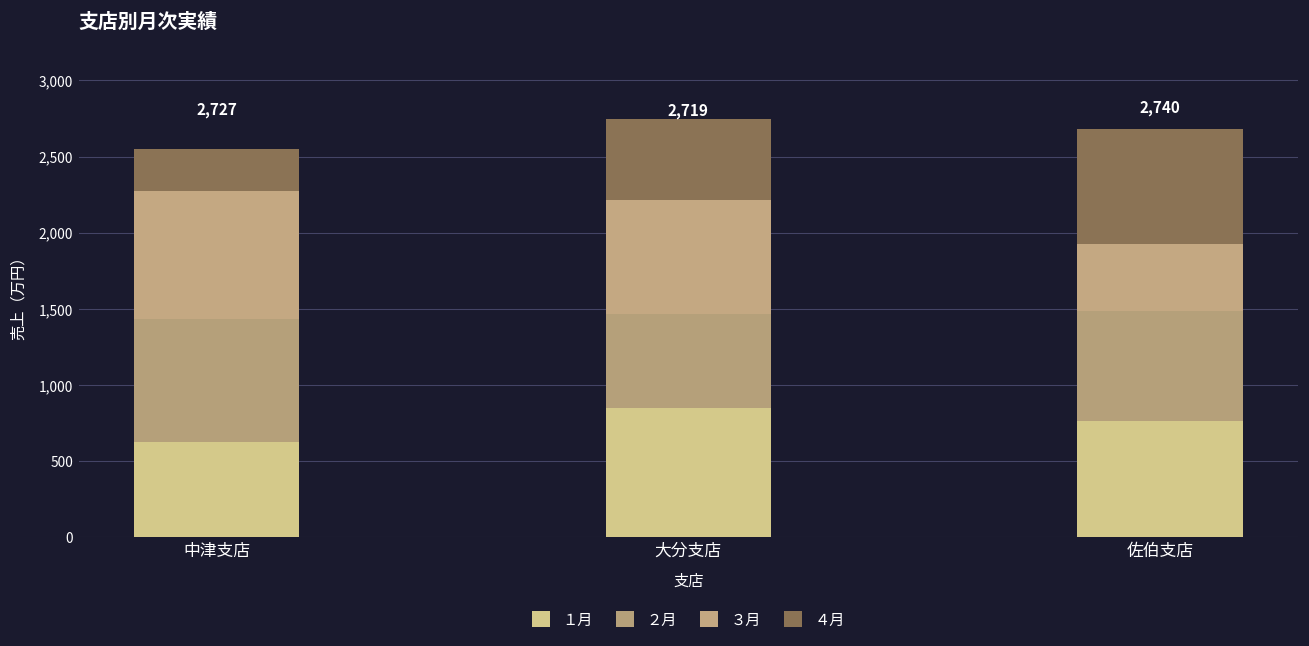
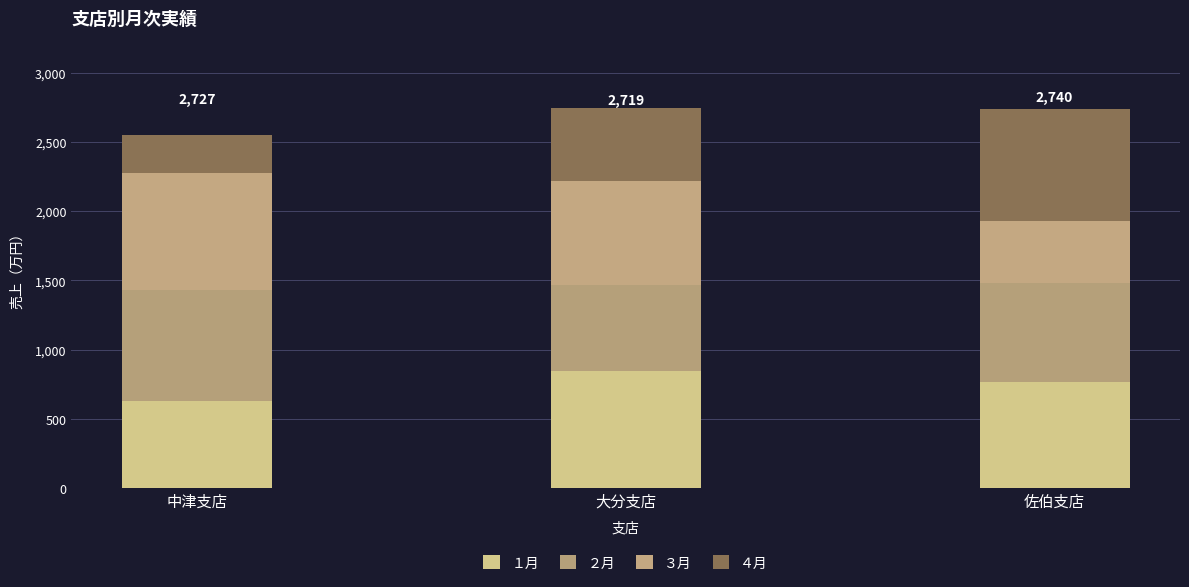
４月, 佐伯支店: 750 -> 810
